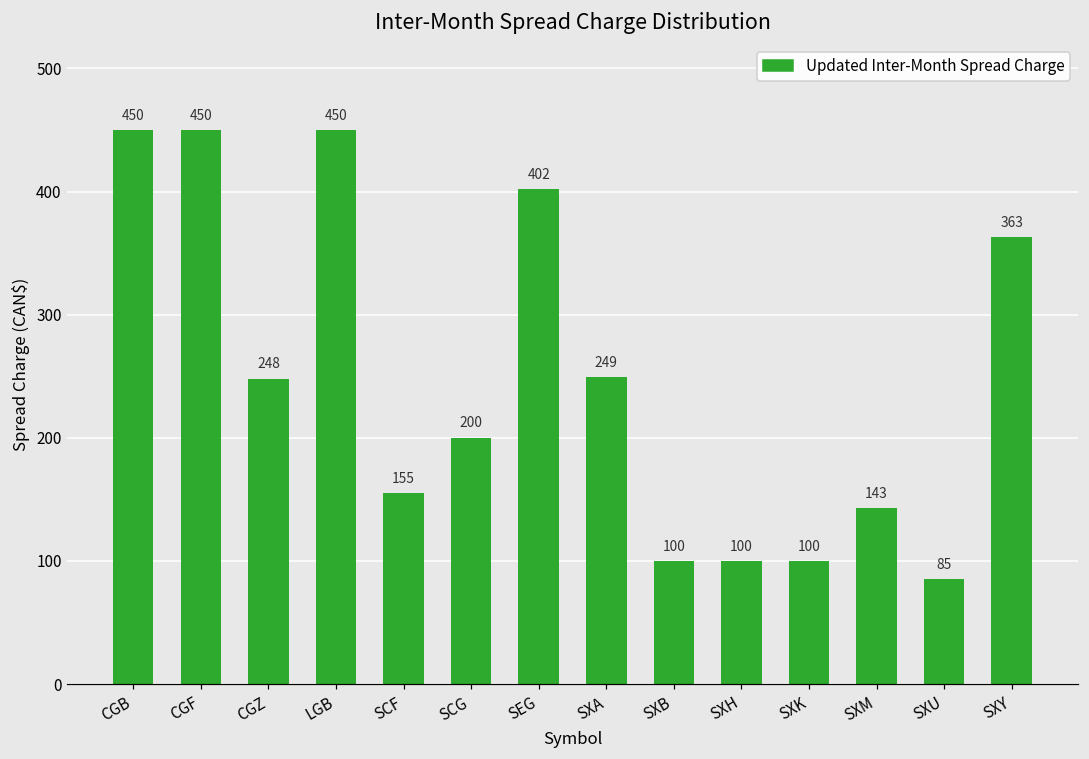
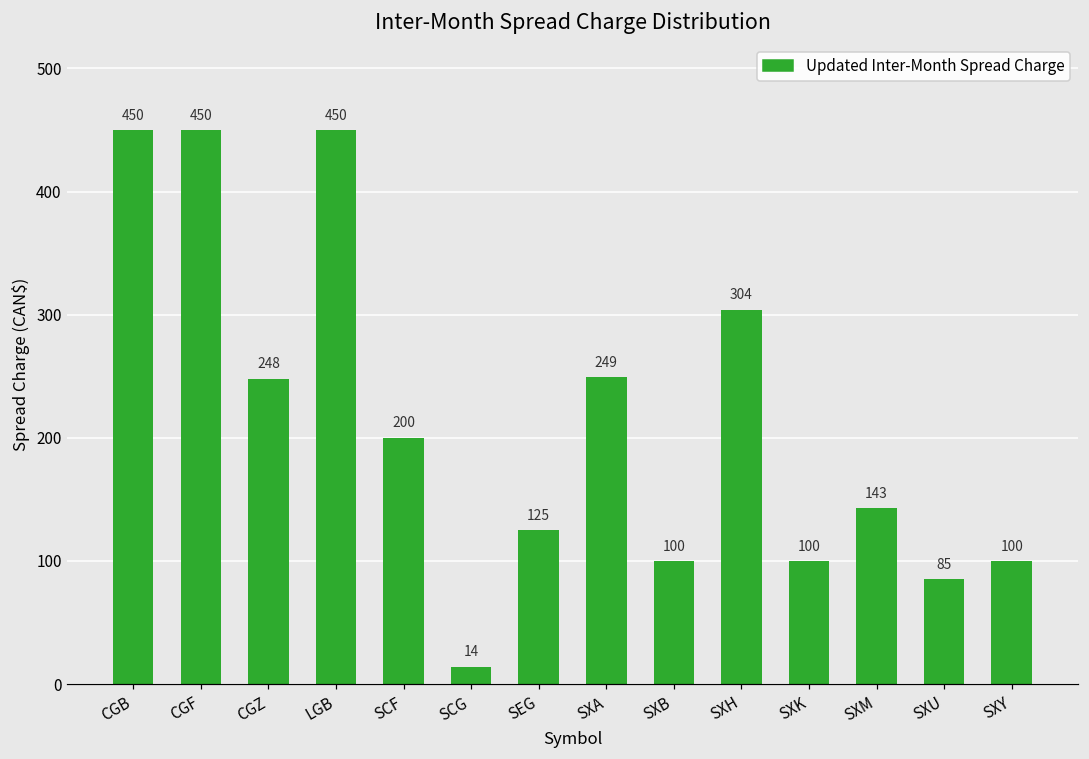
SCF: 155 -> 200
SCG: 200 -> 14
SEG: 402 -> 125
SXH: 100 -> 304
SXY: 363 -> 100
